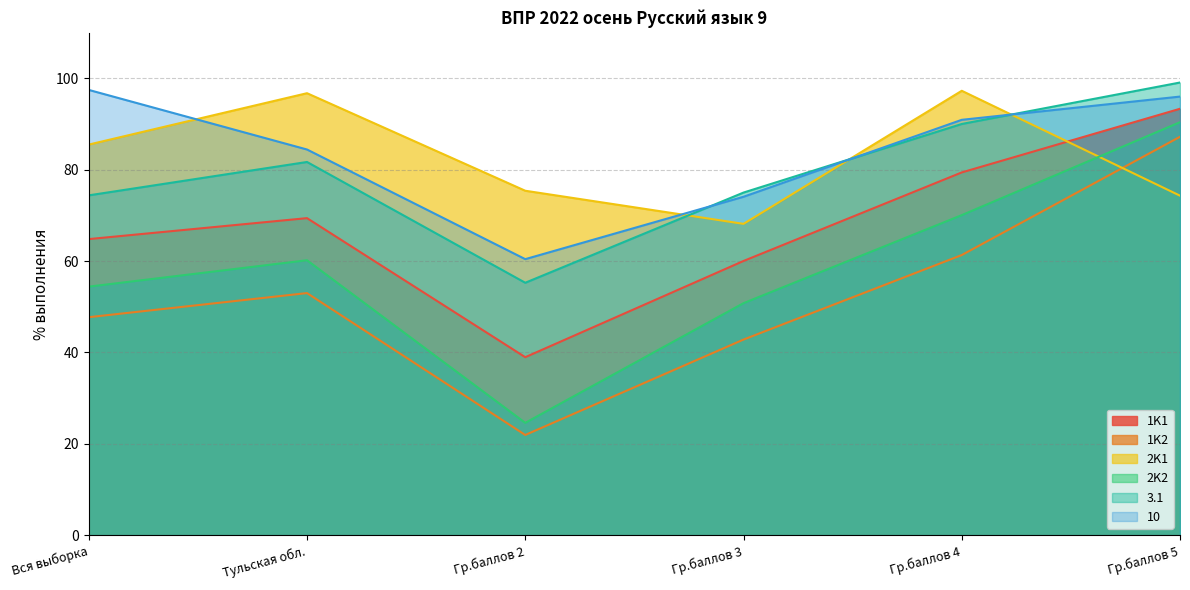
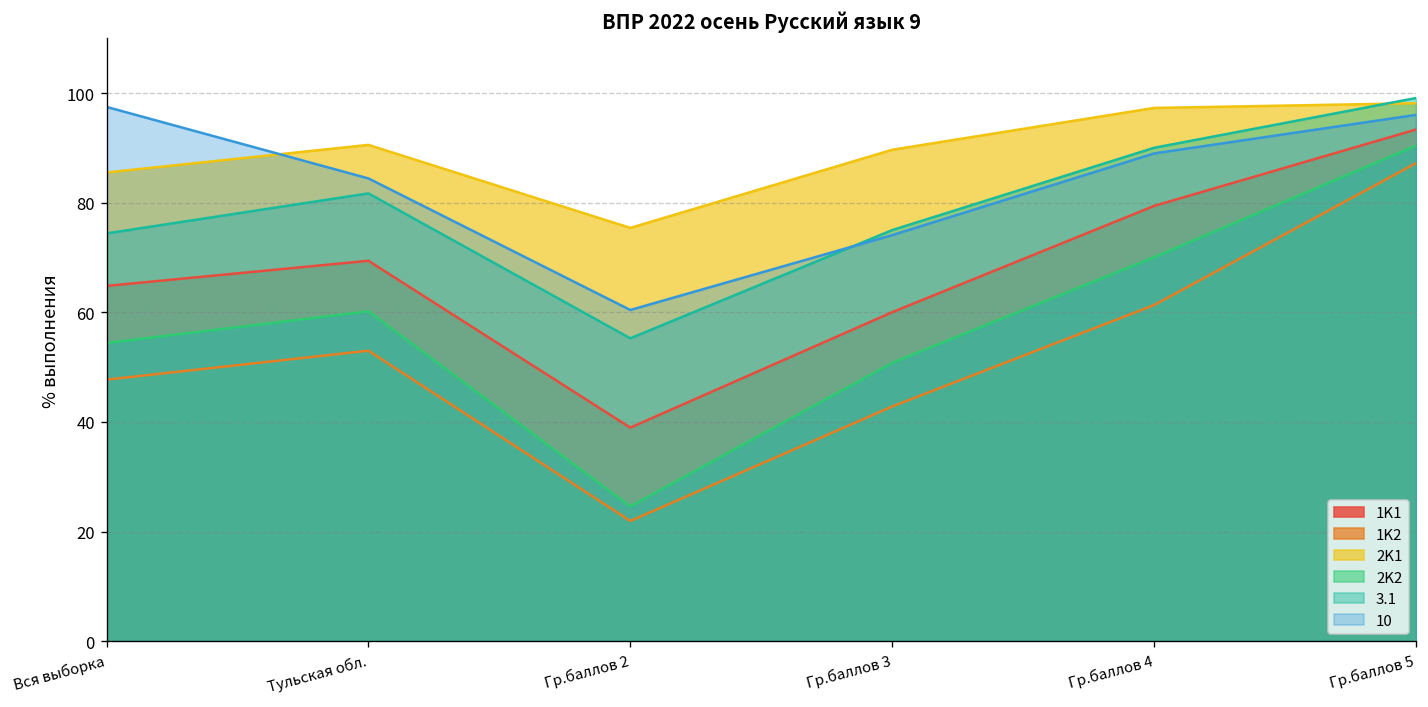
2K1, Тульская обл.: 97 -> 91
2K1, Гр.баллов 3: 68 -> 90
10, Гр.баллов 4: 91 -> 89
2K1, Гр.баллов 5: 74 -> 98
